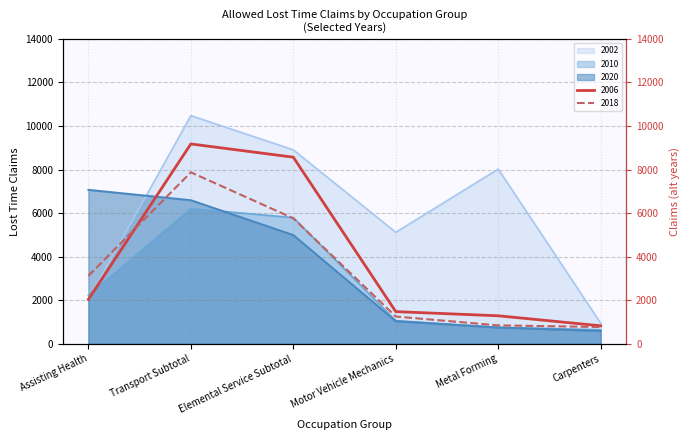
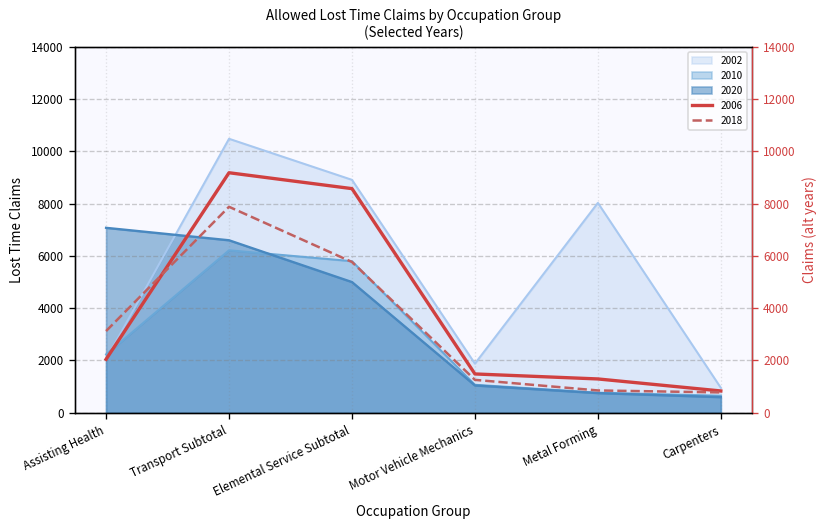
2002, Motor Vehicle Mechanics: 5100 -> 1900
